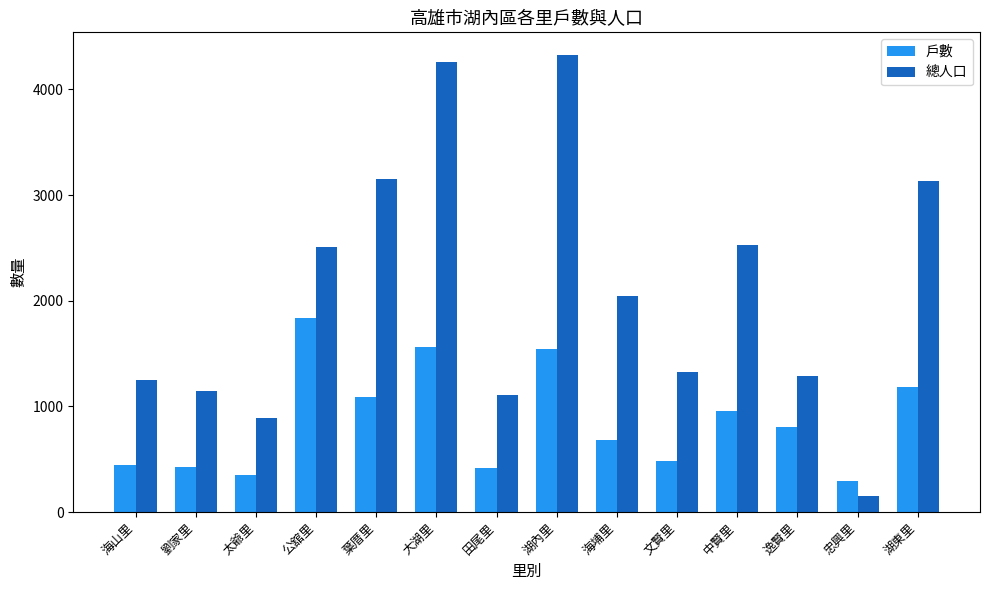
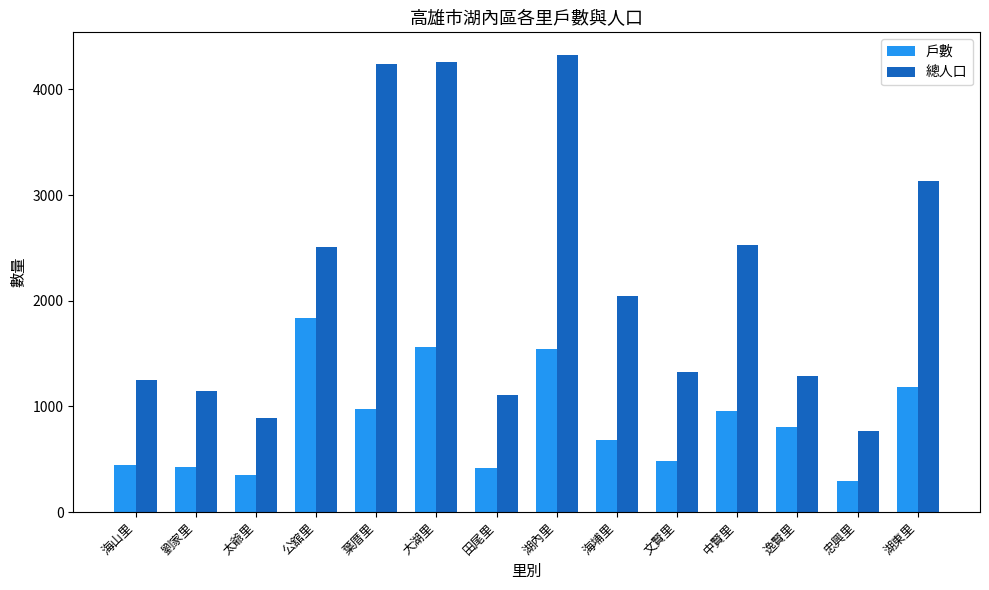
戶數, 葉厝里: 1090 -> 980
總人口, 葉厝里: 3160 -> 4240
總人口, 忠興里: 150 -> 770
